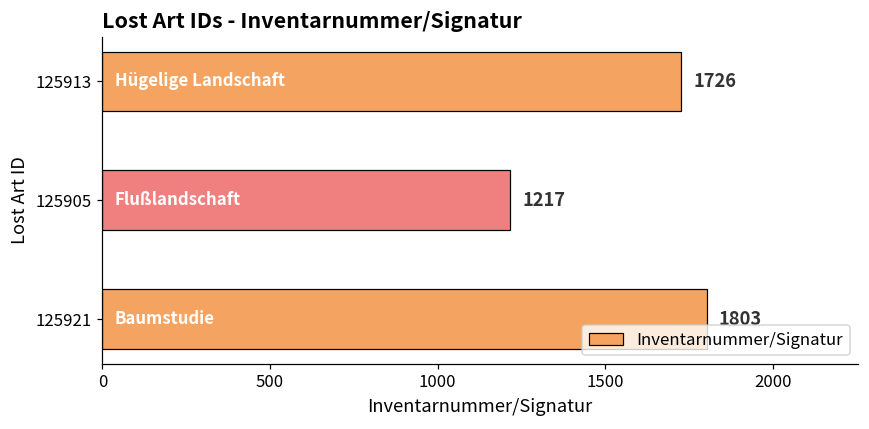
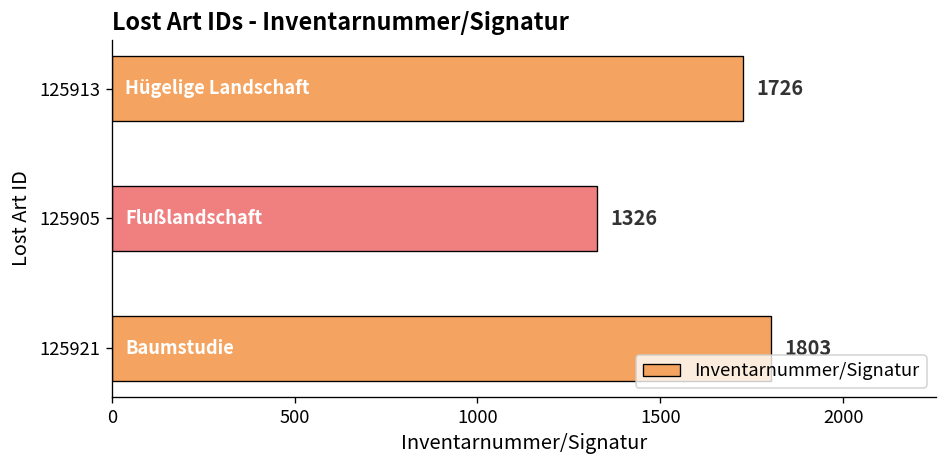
125905: 1217 -> 1326
